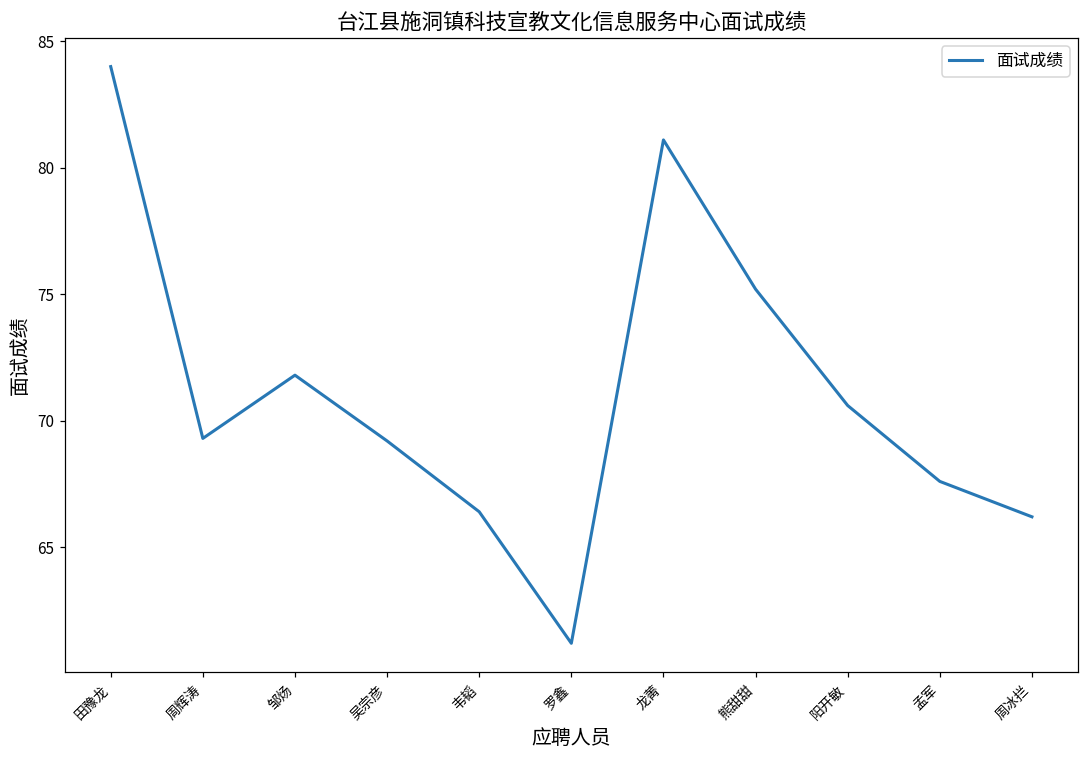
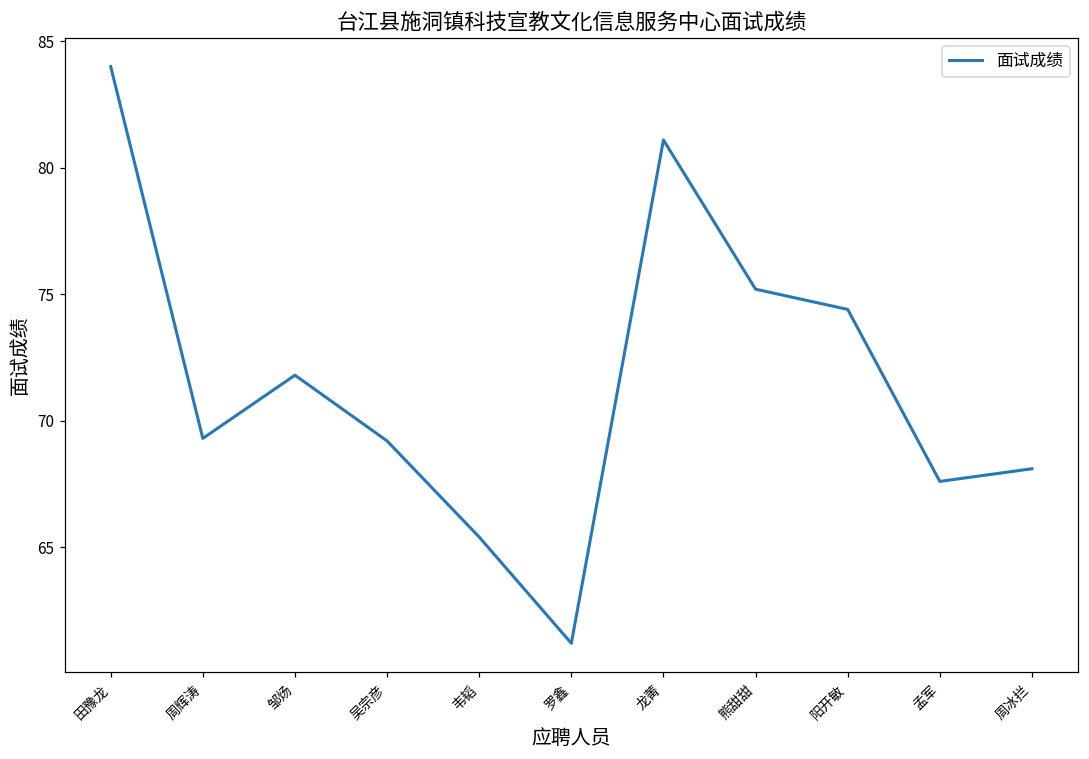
韦韬: 66.4 -> 65.4
阳开敏: 70.6 -> 74.4
周冰拦: 66.2 -> 68.1
